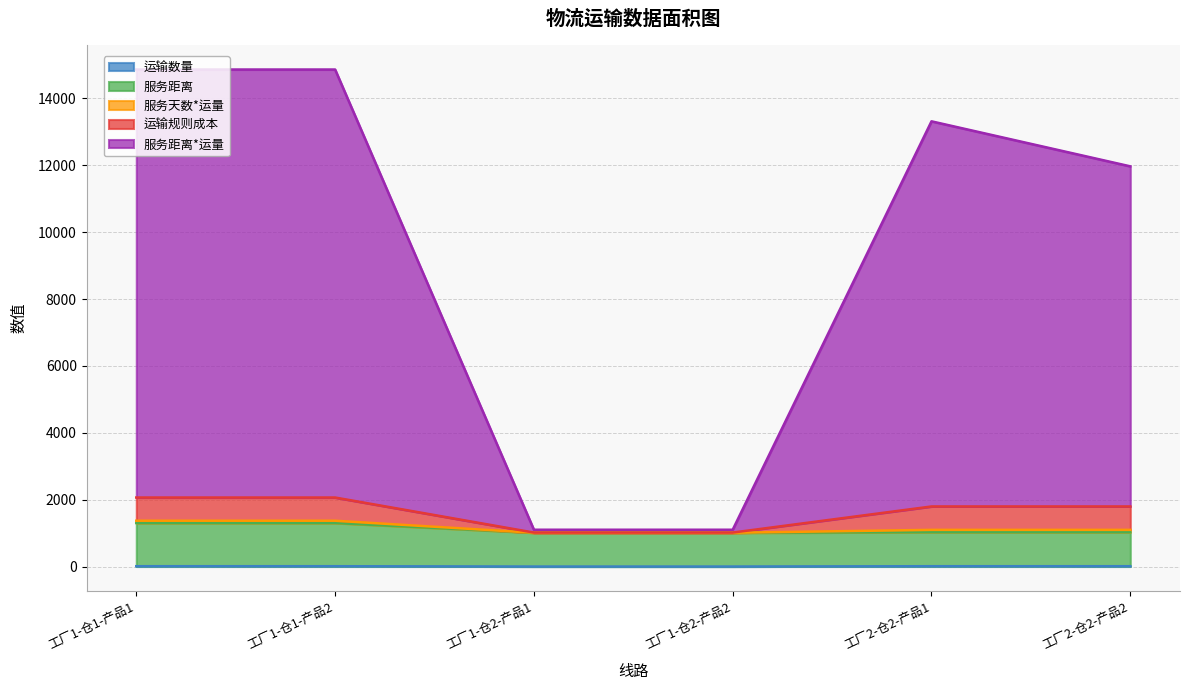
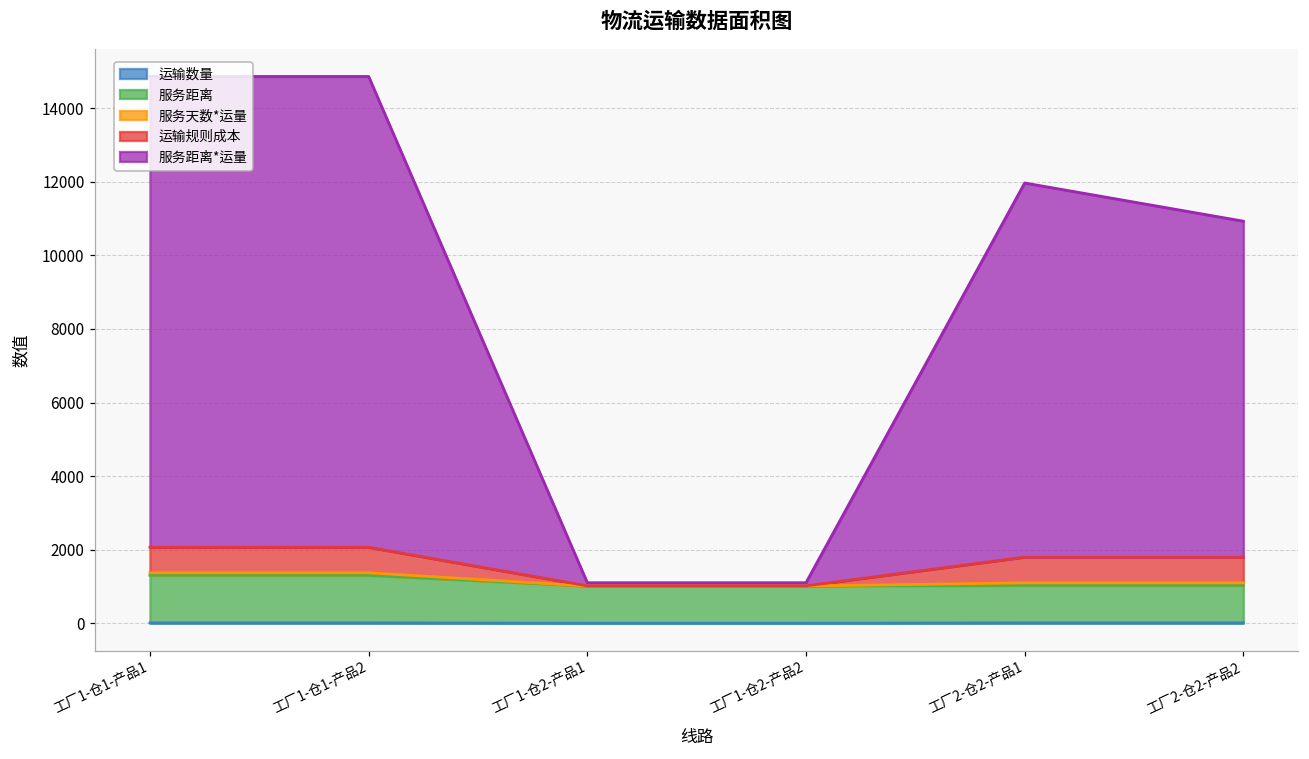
服务距离*运量, 工厂2-仓2-产品1: 11500 -> 10200
服务距离*运量, 工厂2-仓2-产品2: 10200 -> 9100
